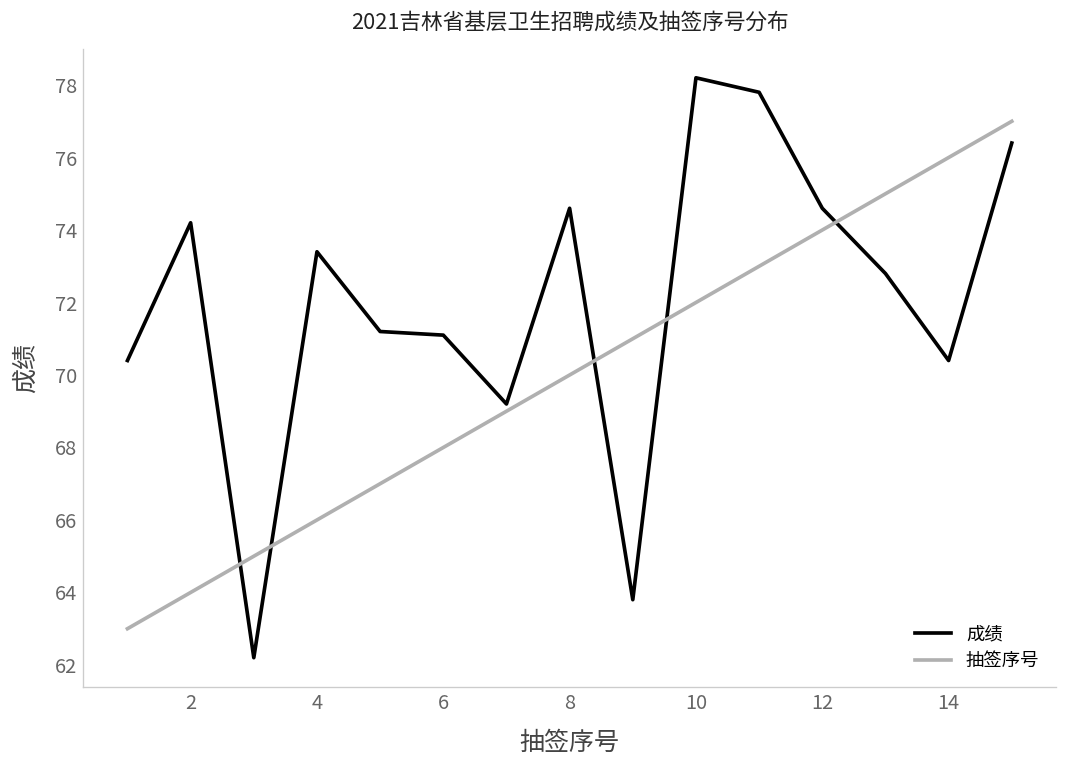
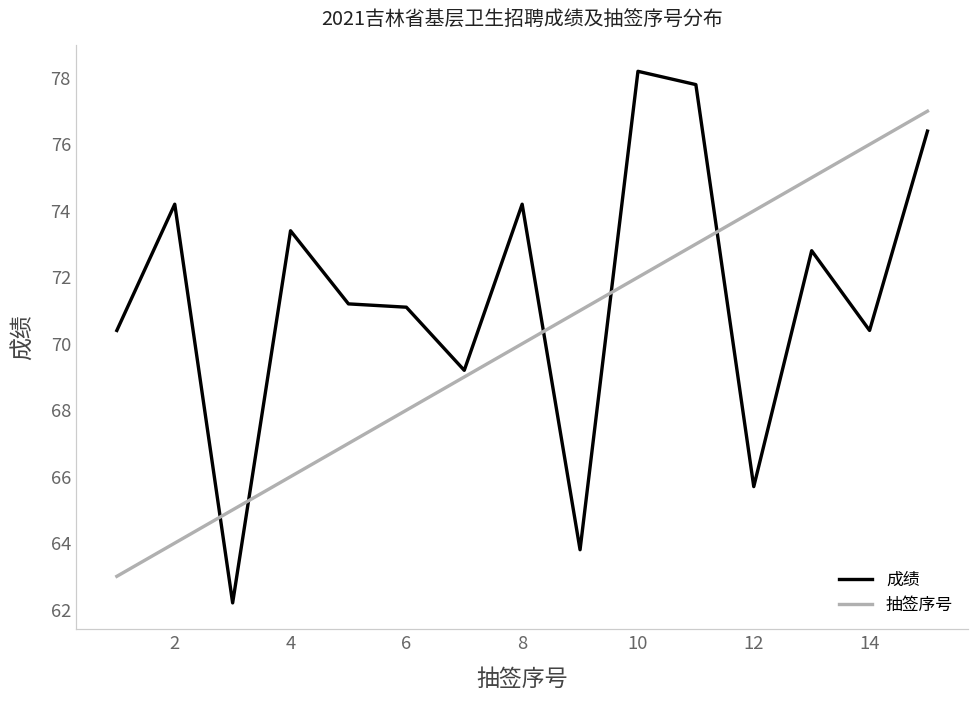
成绩, 8: 74.6 -> 74.2
成绩, 12: 74.6 -> 65.7
